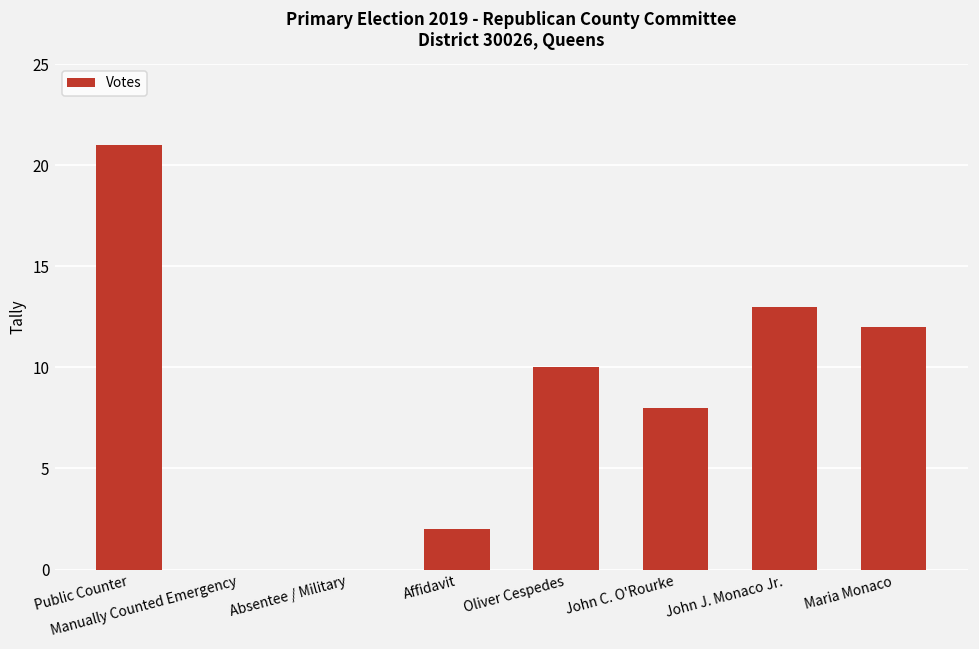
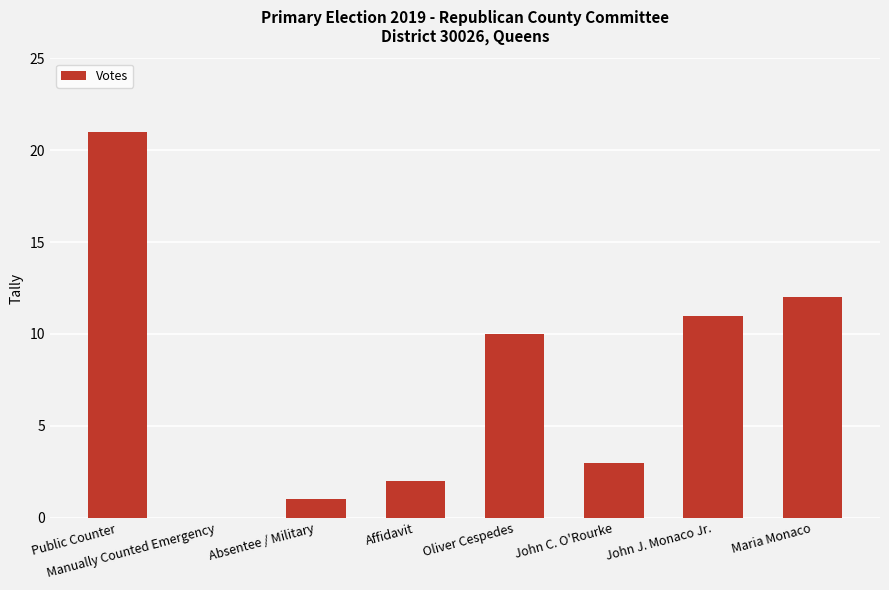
Absentee / Military: 0 -> 1
John C. O'Rourke: 8 -> 3
John J. Monaco Jr.: 13 -> 11
